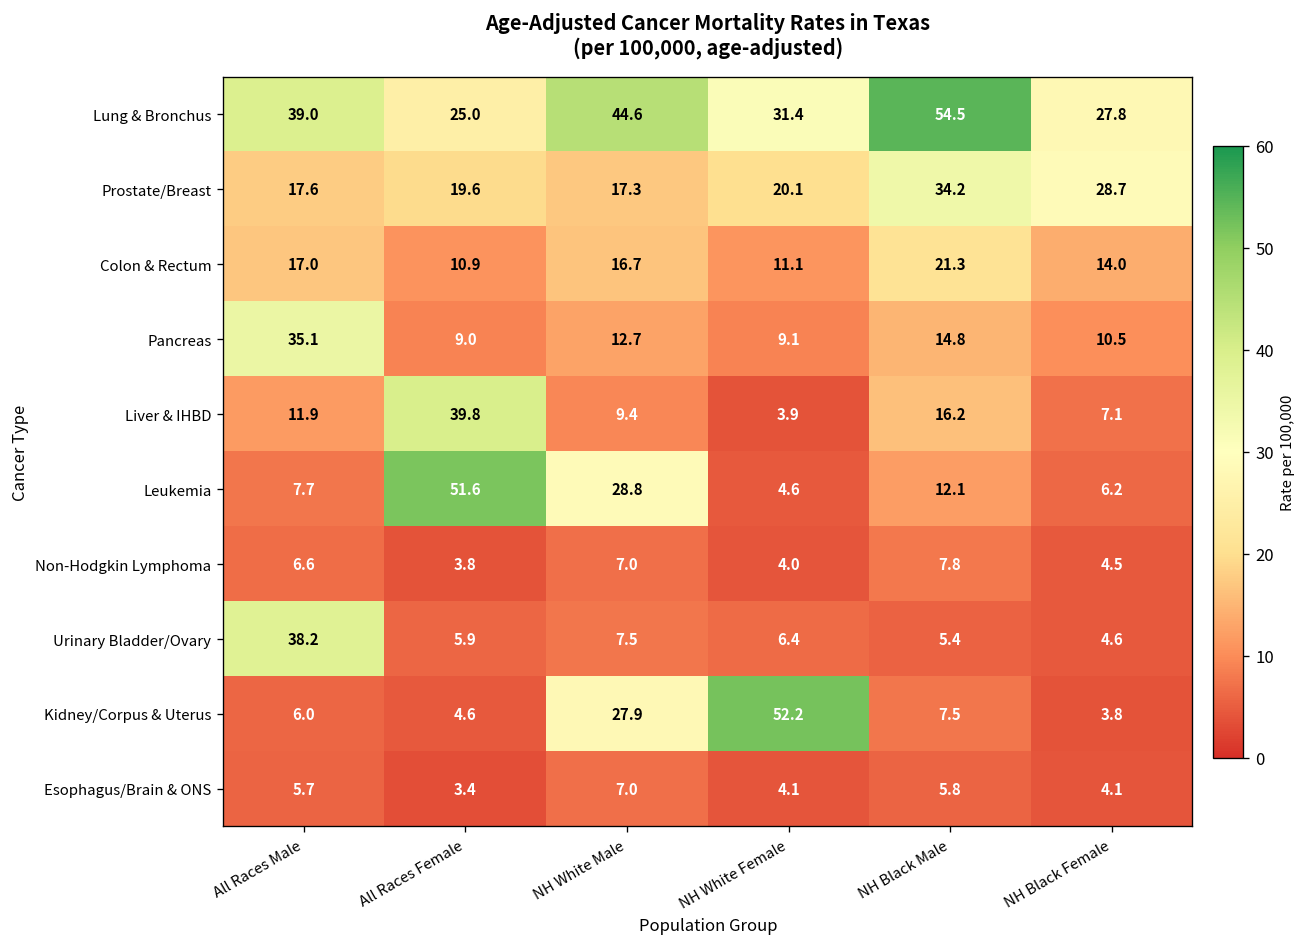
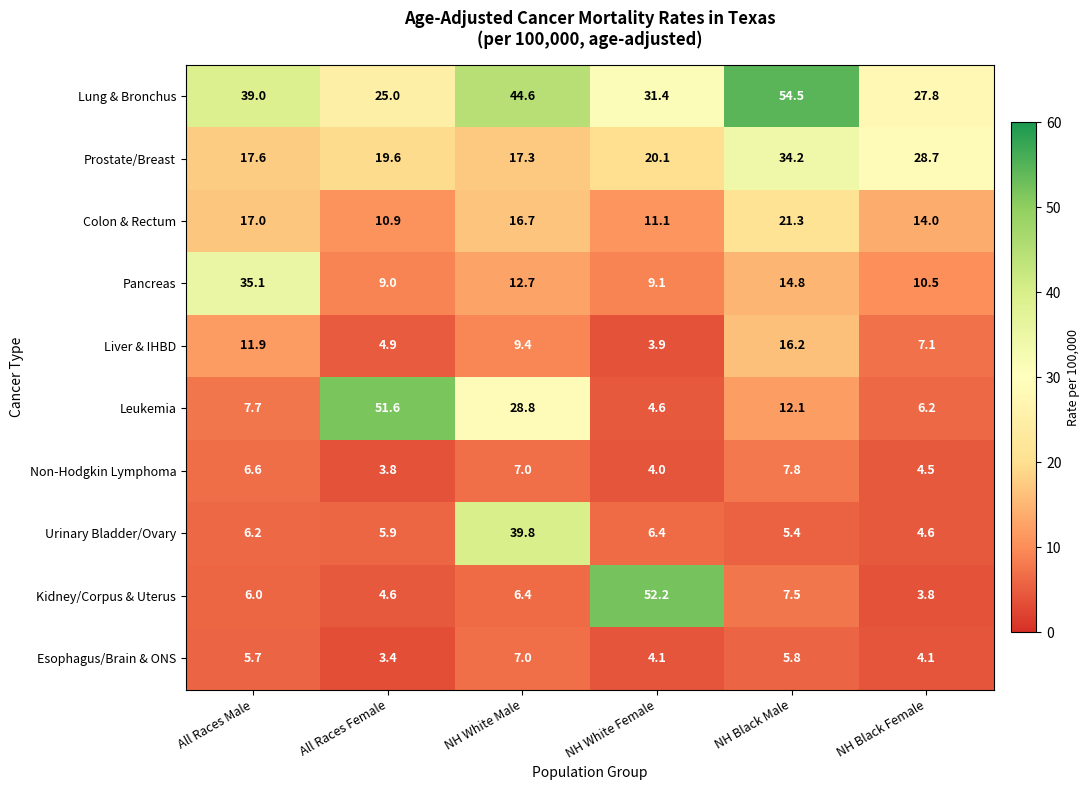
Liver & IHBD, All Races Female: 39.8 -> 4.9
Urinary Bladder/Ovary, All Races Male: 38.2 -> 6.2
Urinary Bladder/Ovary, NH White Male: 7.5 -> 39.8
Kidney/Corpus & Uterus, NH White Male: 27.9 -> 6.4
